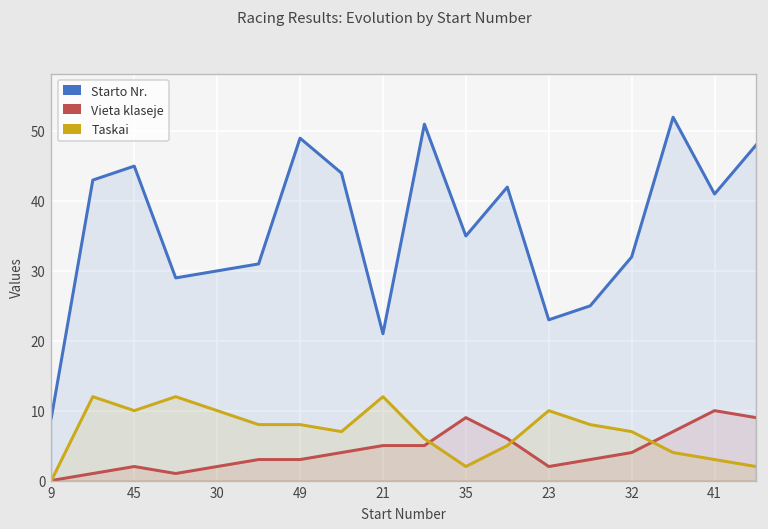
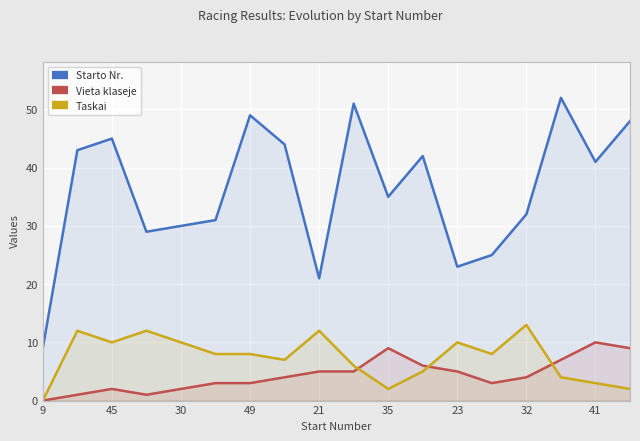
Vieta klaseje, 23: 2 -> 5
Taskai, 32: 7 -> 13
